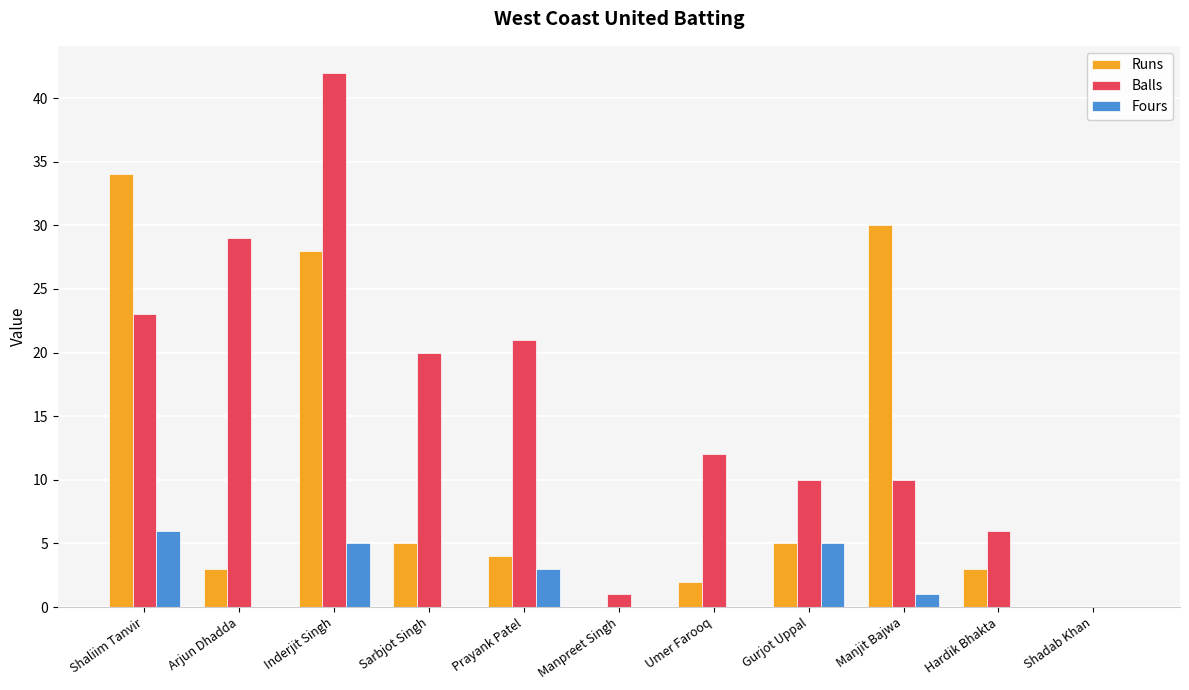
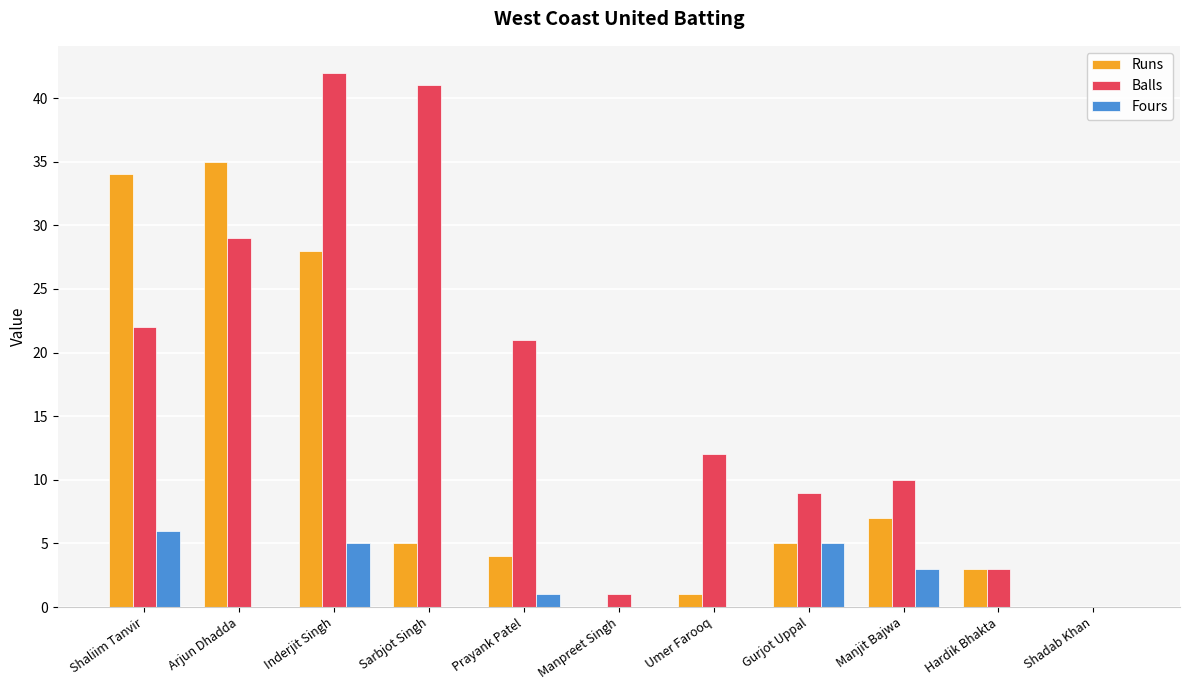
Balls, Shaliim Tanvir: 23 -> 22
Runs, Arjun Dhadda: 3 -> 35
Balls, Sarbjot Singh: 20 -> 41
Fours, Prayank Patel: 3 -> 1
Runs, Umer Farooq: 2 -> 1
Balls, Gurjot Uppal: 10 -> 9
Runs, Manjit Bajwa: 30 -> 7
Fours, Manjit Bajwa: 1 -> 3
Balls, Hardik Bhakta: 6 -> 3
